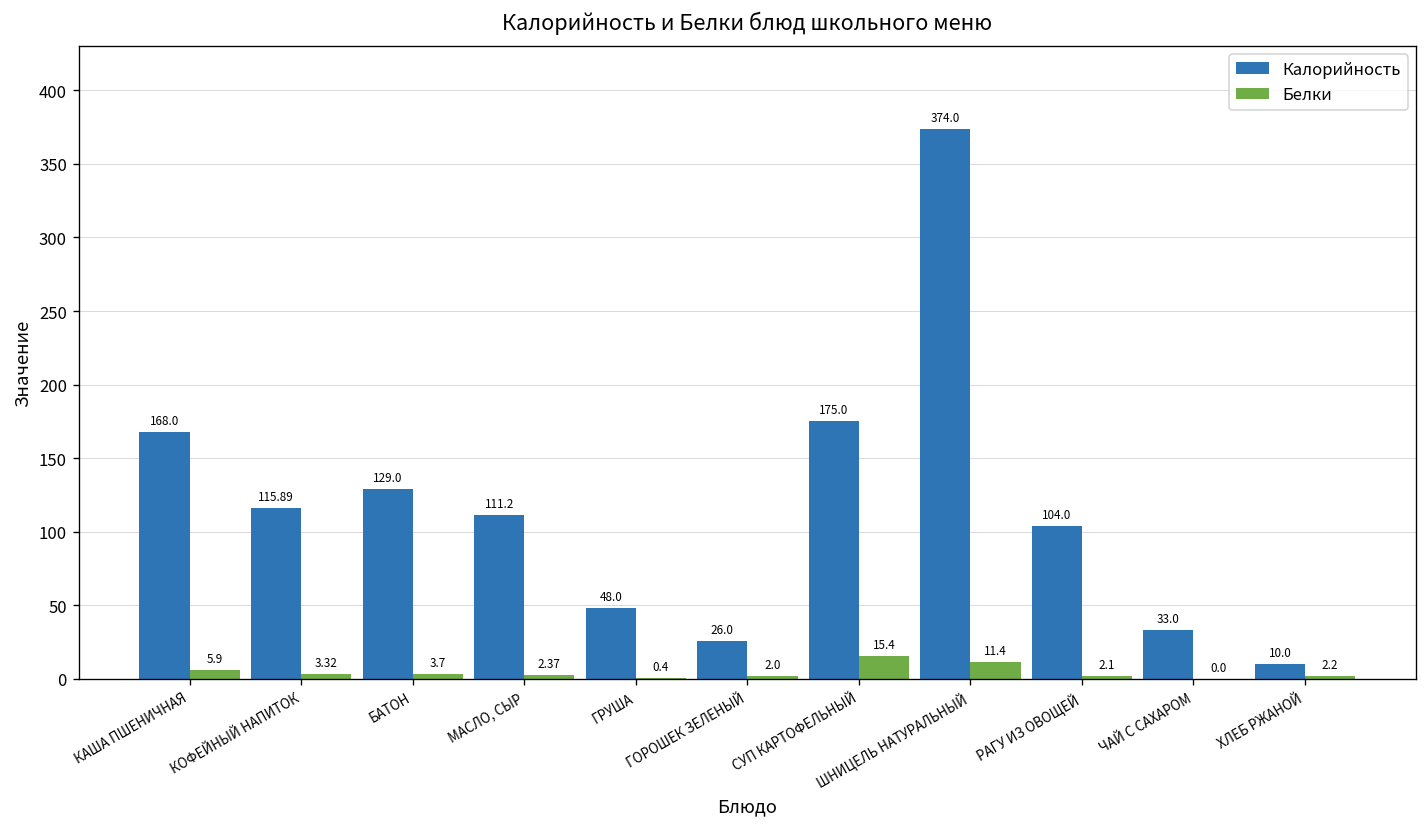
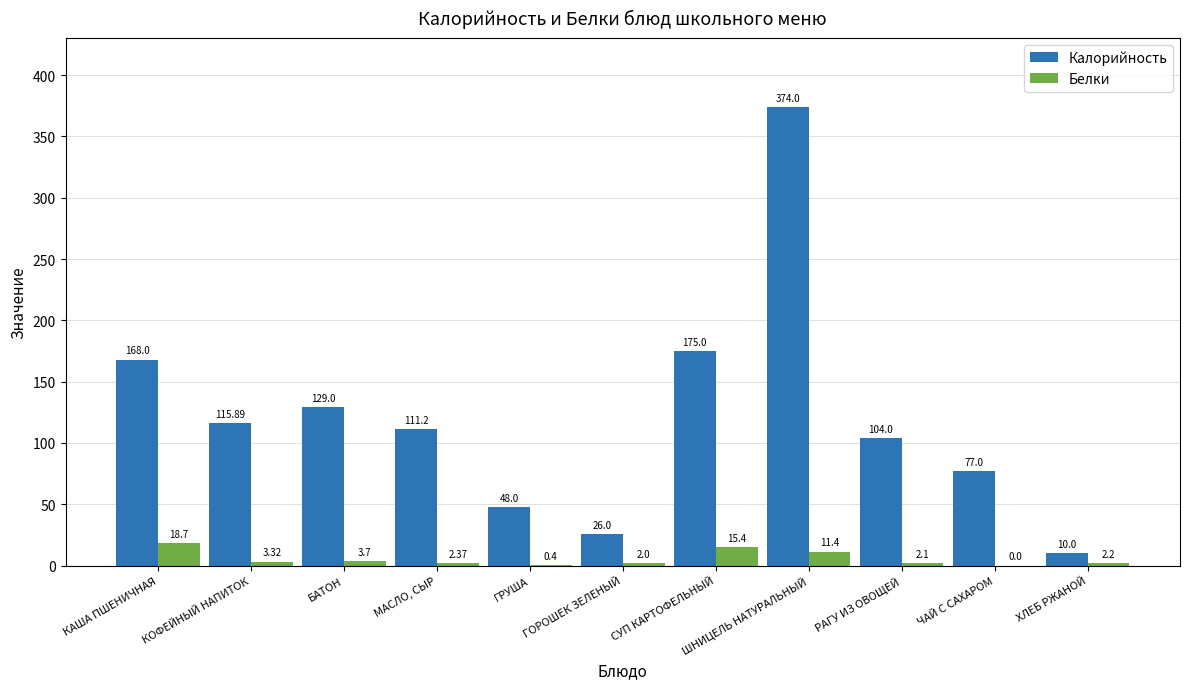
Белки, КАША ПШЕНИЧНАЯ: 5.9 -> 18.7
Калорийность, ЧАЙ С САХАРОМ: 33.0 -> 77.0
